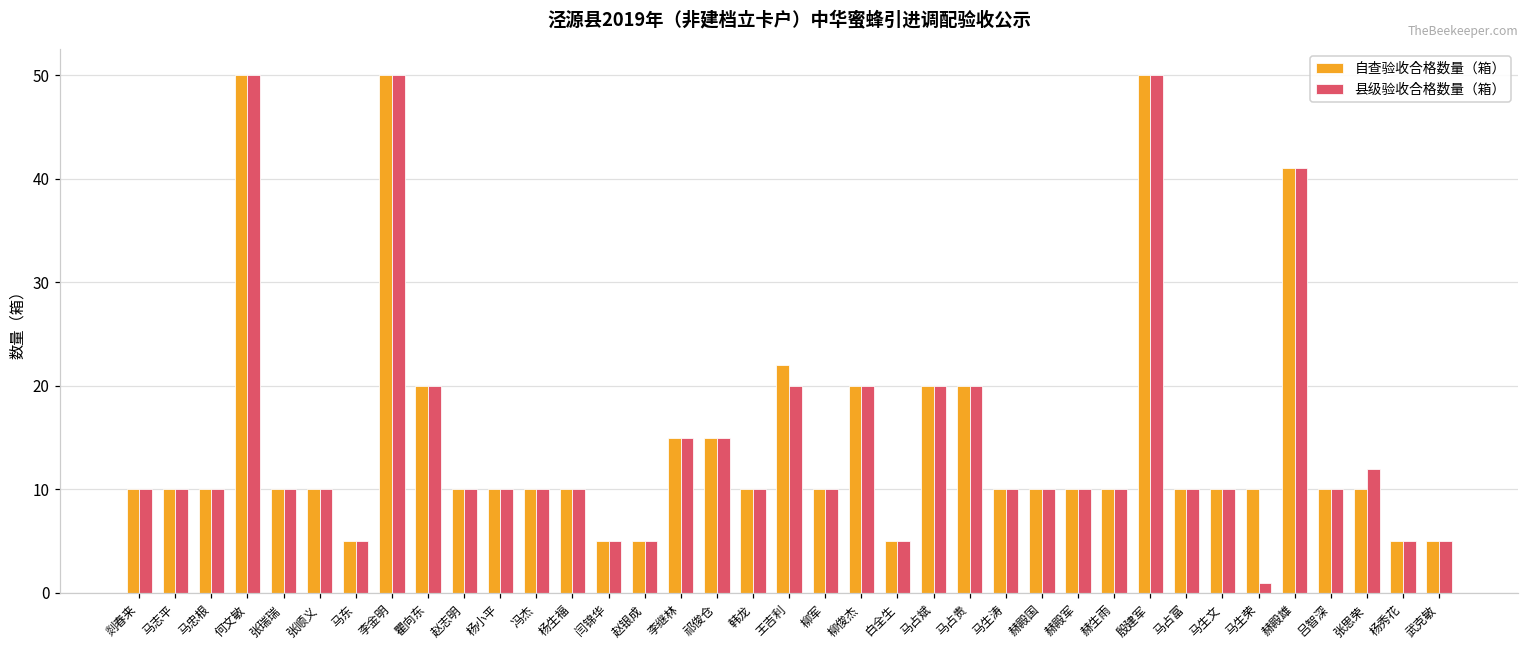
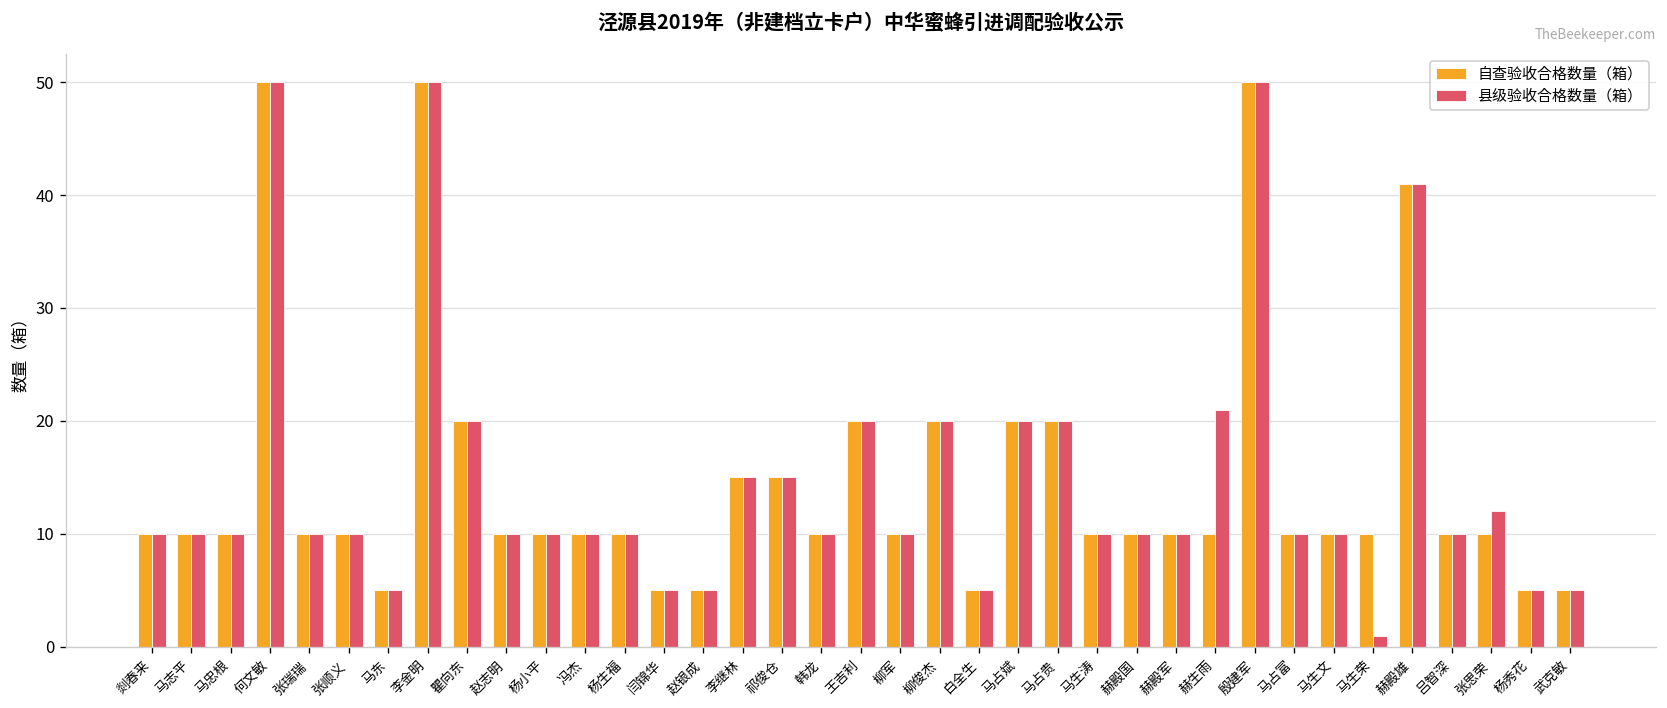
自查验收合格数量（箱）, 王吉利: 22 -> 20
县级验收合格数量（箱）, 赫生雨: 10 -> 21
